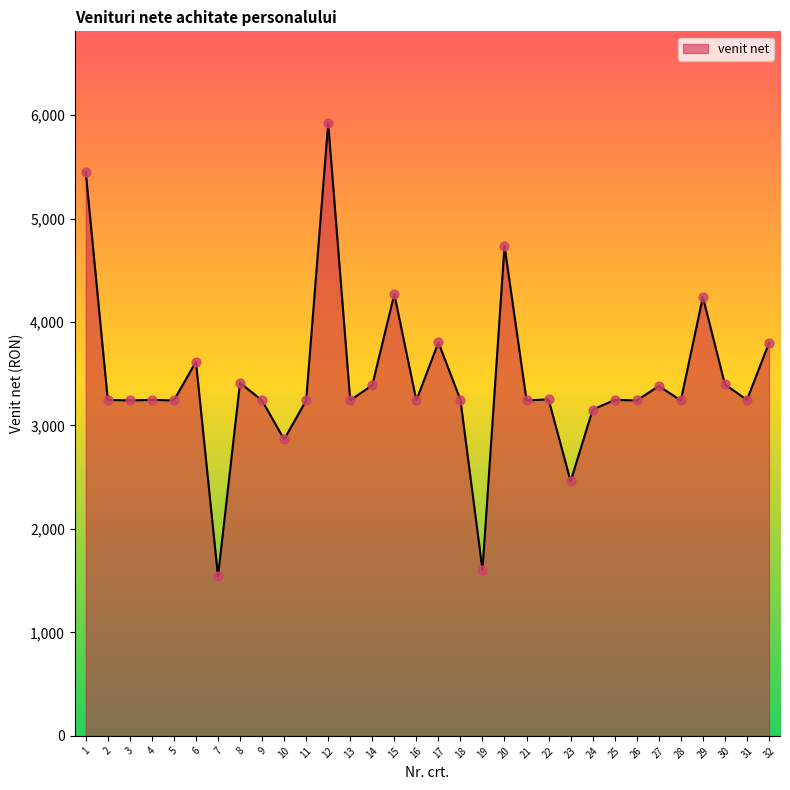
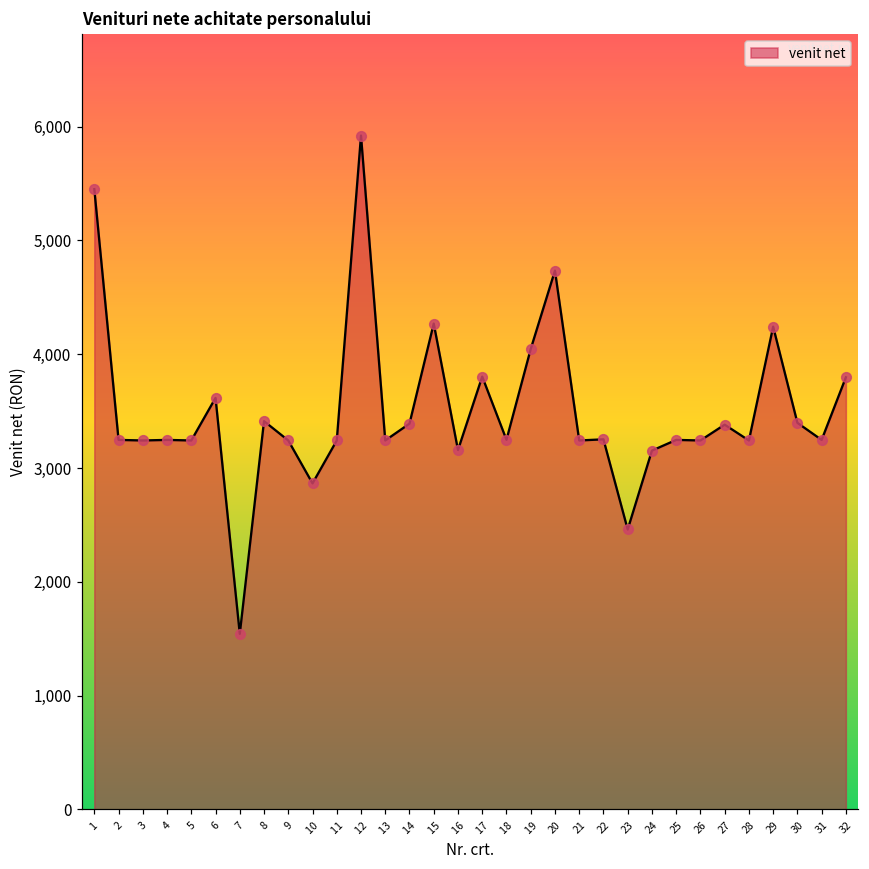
16: 3,240 -> 3,160
19: 1,600 -> 4,050
